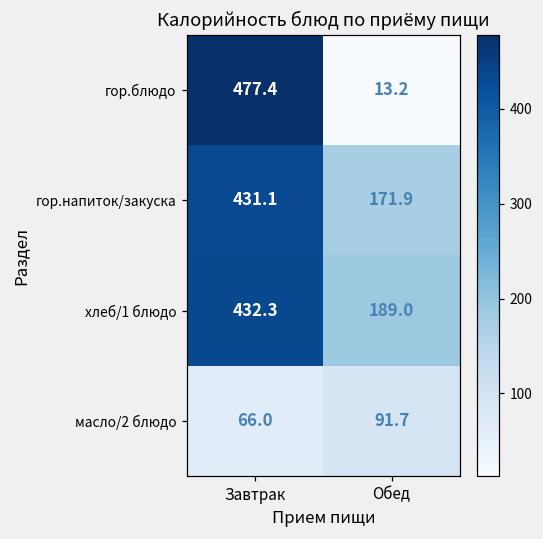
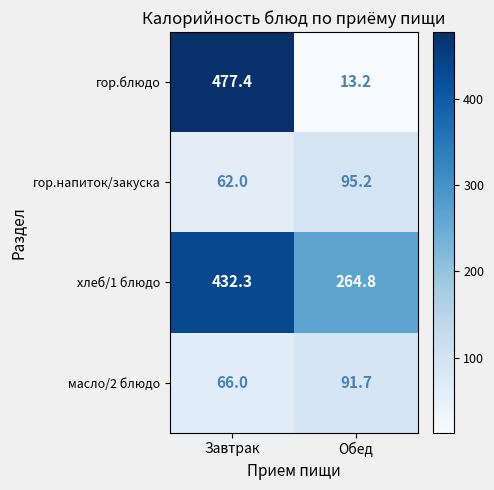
гор.напиток/закуска, Завтрак: 431.1 -> 62.0
гор.напиток/закуска, Обед: 171.9 -> 95.2
хлеб/1 блюдо, Обед: 189.0 -> 264.8
